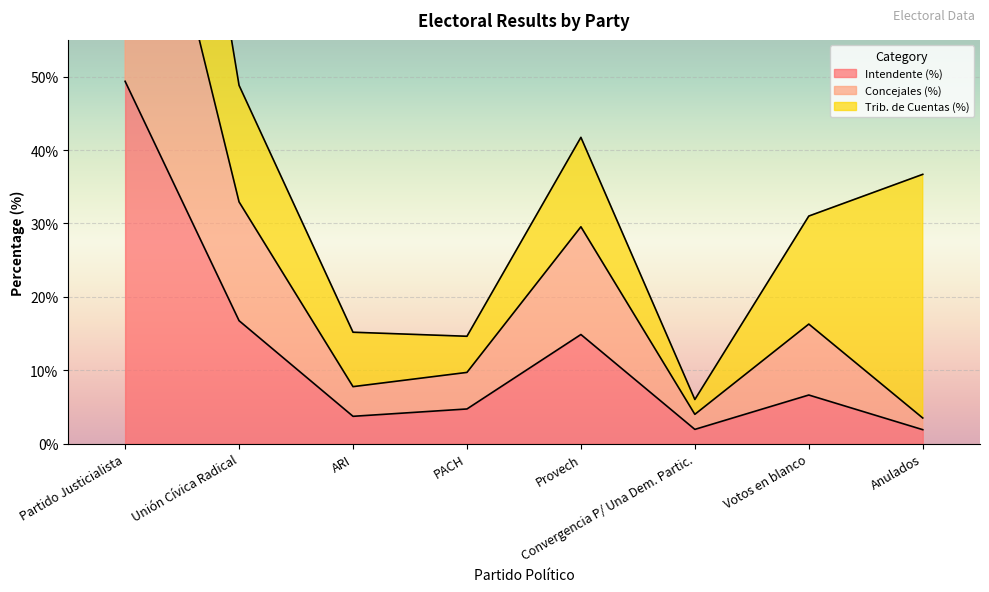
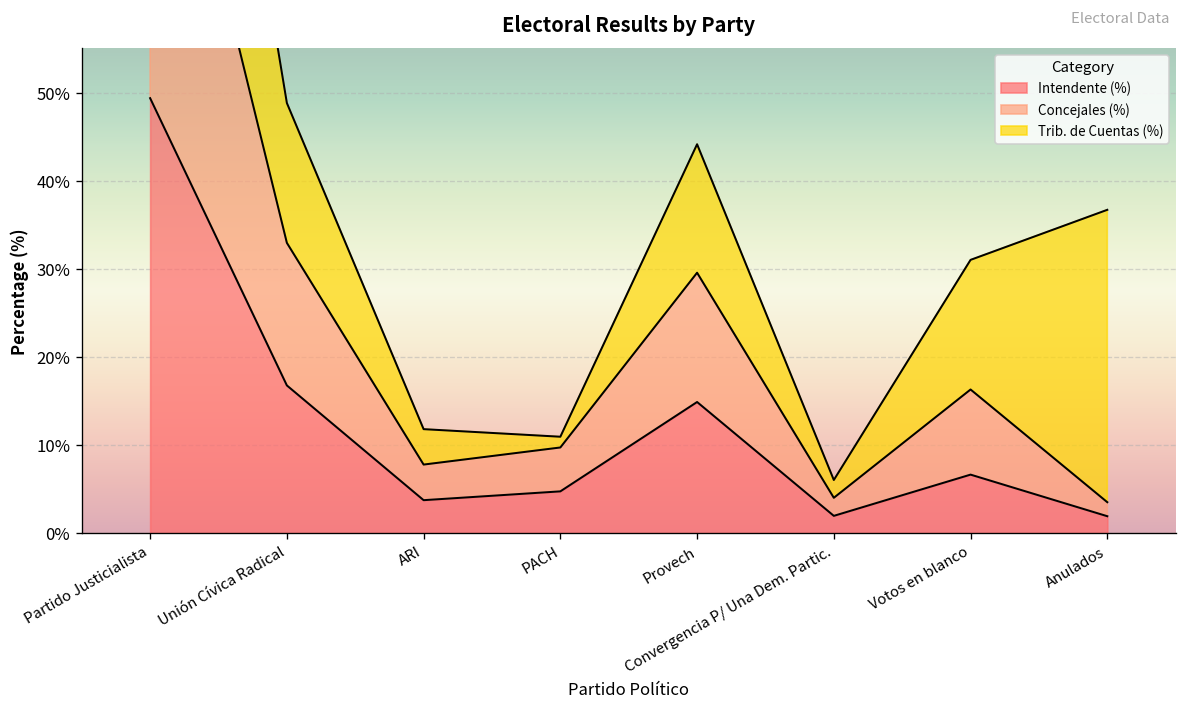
Trib. de Cuentas (%), ARI: 7% -> 4%
Trib. de Cuentas (%), PACH: 5% -> 1%
Trib. de Cuentas (%), Provech: 12% -> 15%
